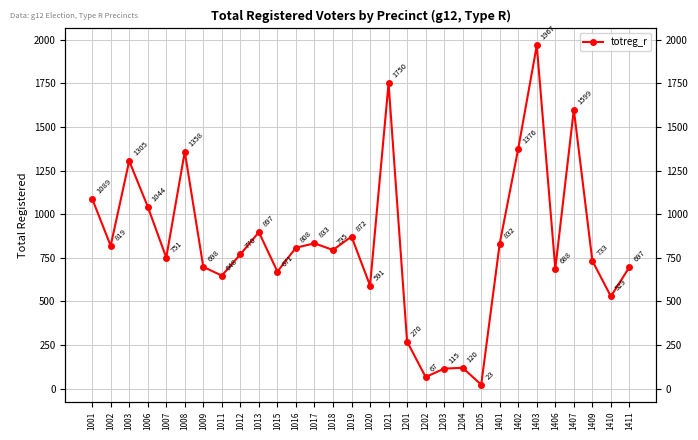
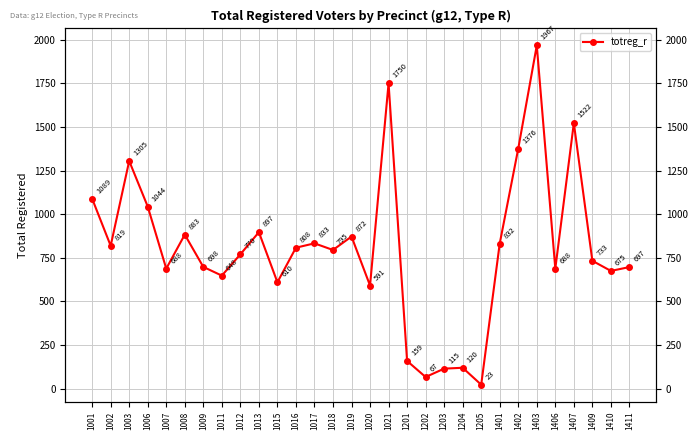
1007: 751 -> 688
1008: 1358 -> 883
1015: 671 -> 610
1201: 270 -> 159
1407: 1599 -> 1522
1410: 529 -> 675
